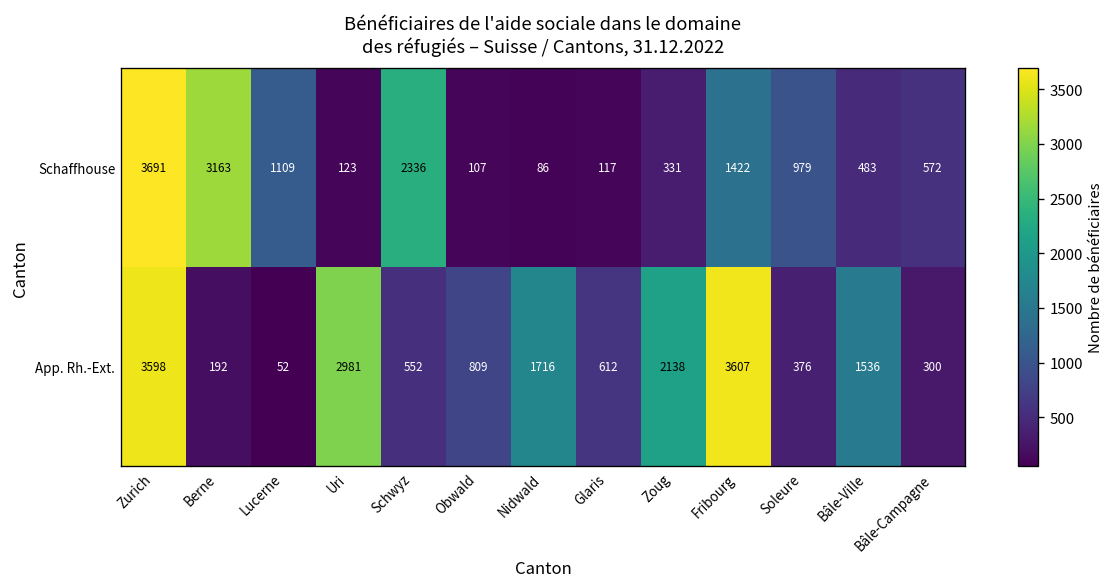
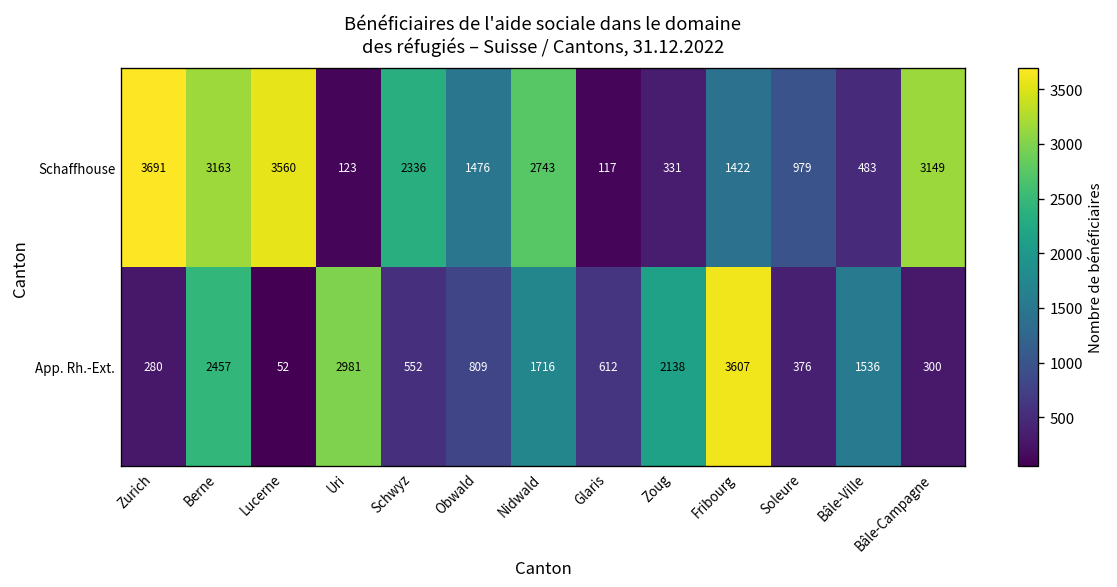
Schaffhouse, Lucerne: 1109 -> 3560
Schaffhouse, Obwald: 107 -> 1476
Schaffhouse, Nidwald: 86 -> 2743
Schaffhouse, Bâle-Campagne: 572 -> 3149
App. Rh.-Ext., Zurich: 3598 -> 280
App. Rh.-Ext., Berne: 192 -> 2457
